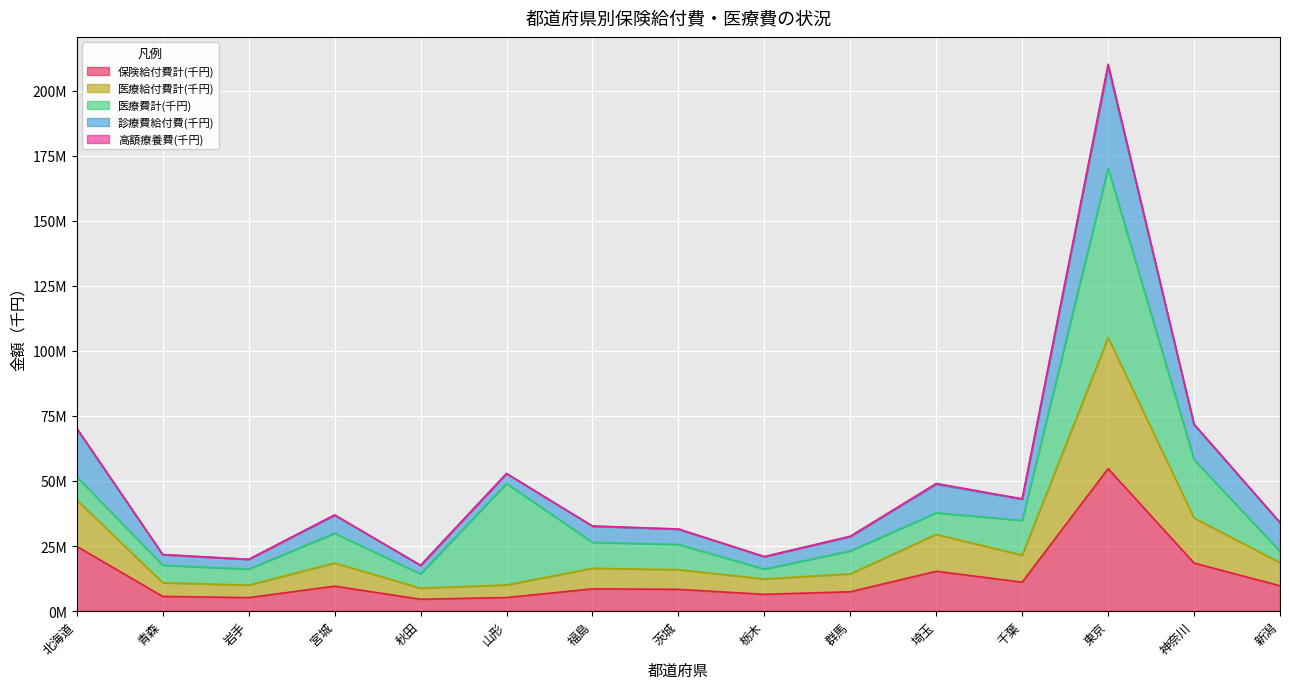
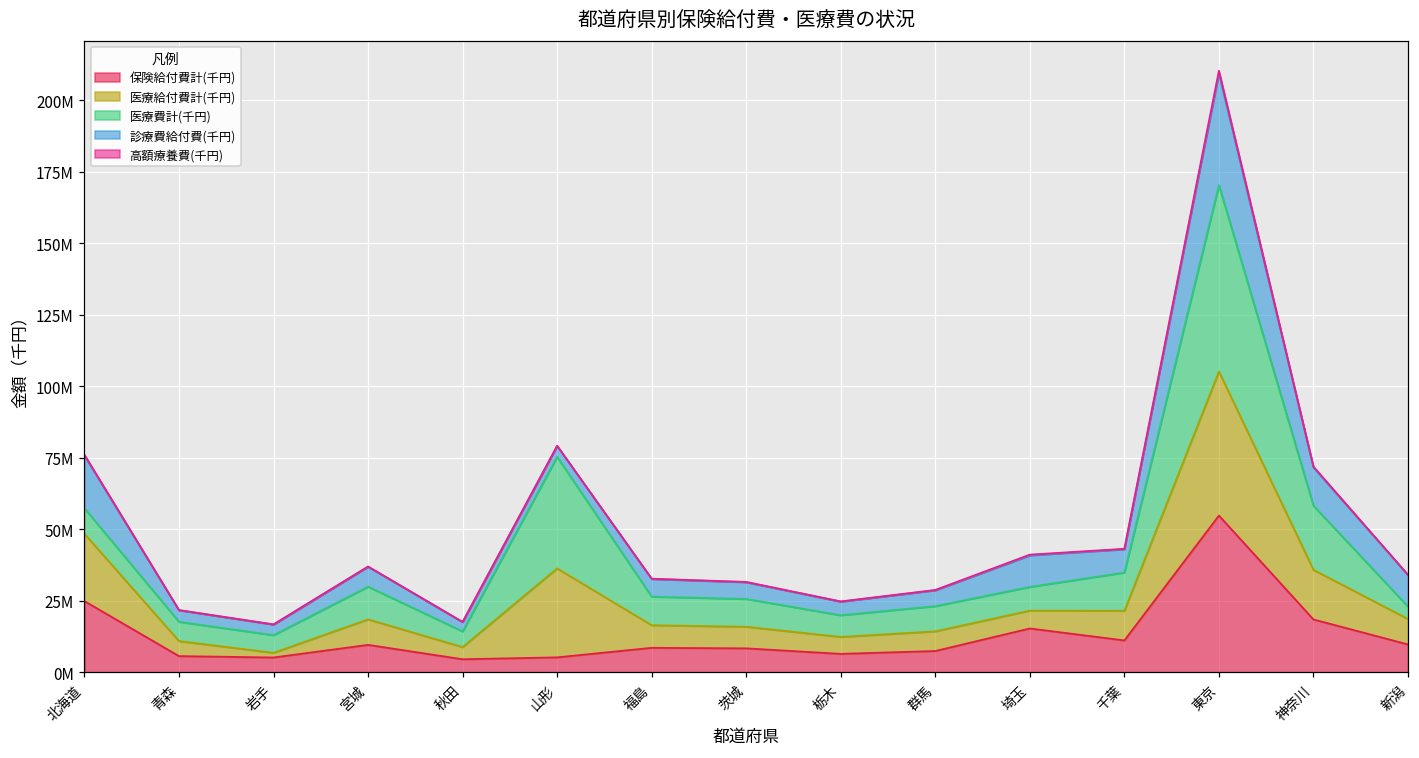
医療給付費計(千円), 北海道: 18000000 -> 24000000
医療給付費計(千円), 岩手: 5000000 -> 2000000
医療給付費計(千円), 山形: 5000000 -> 31000000
医療費計(千円), 栃木: 4000000 -> 8000000
医療給付費計(千円), 埼玉: 14000000 -> 6000000
